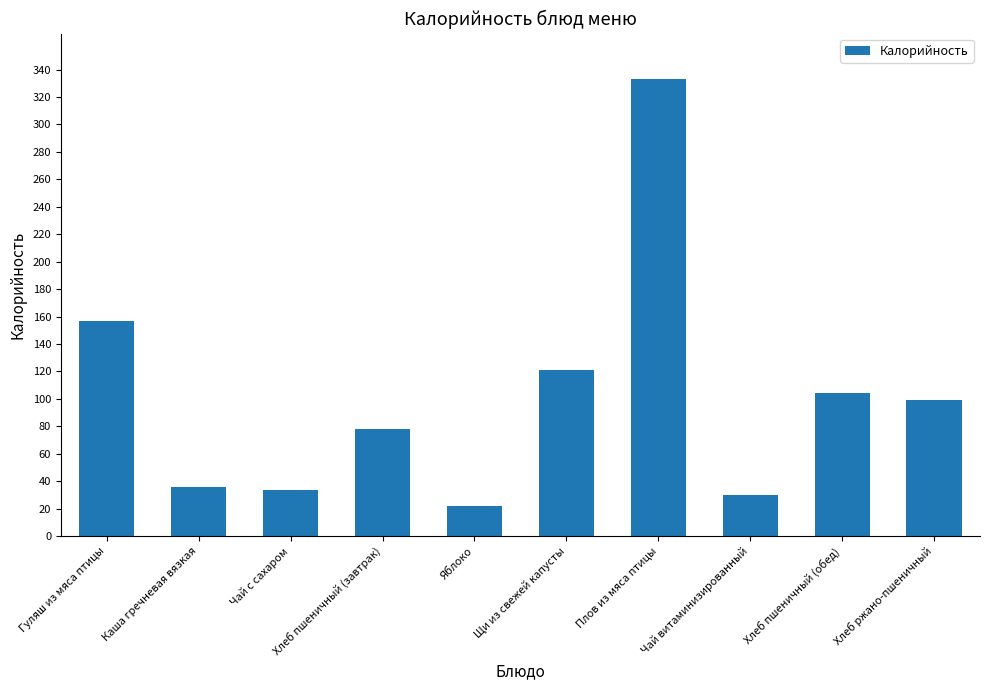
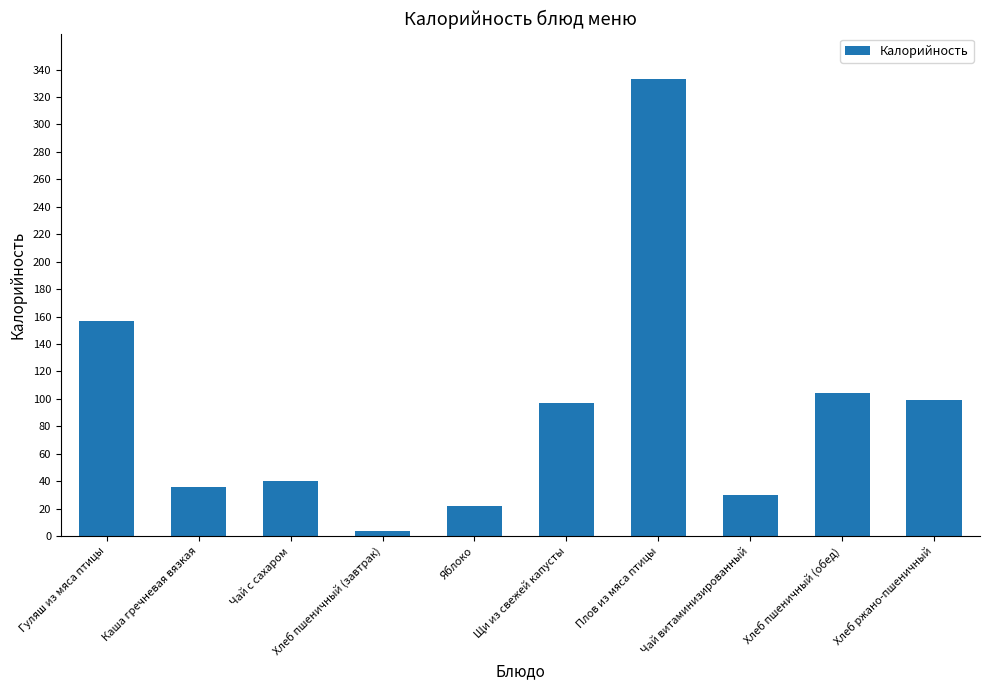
Чай с сахаром: 33 -> 40
Хлеб пшеничный (завтрак): 78 -> 4
Щи из свежей капусты: 121 -> 97
